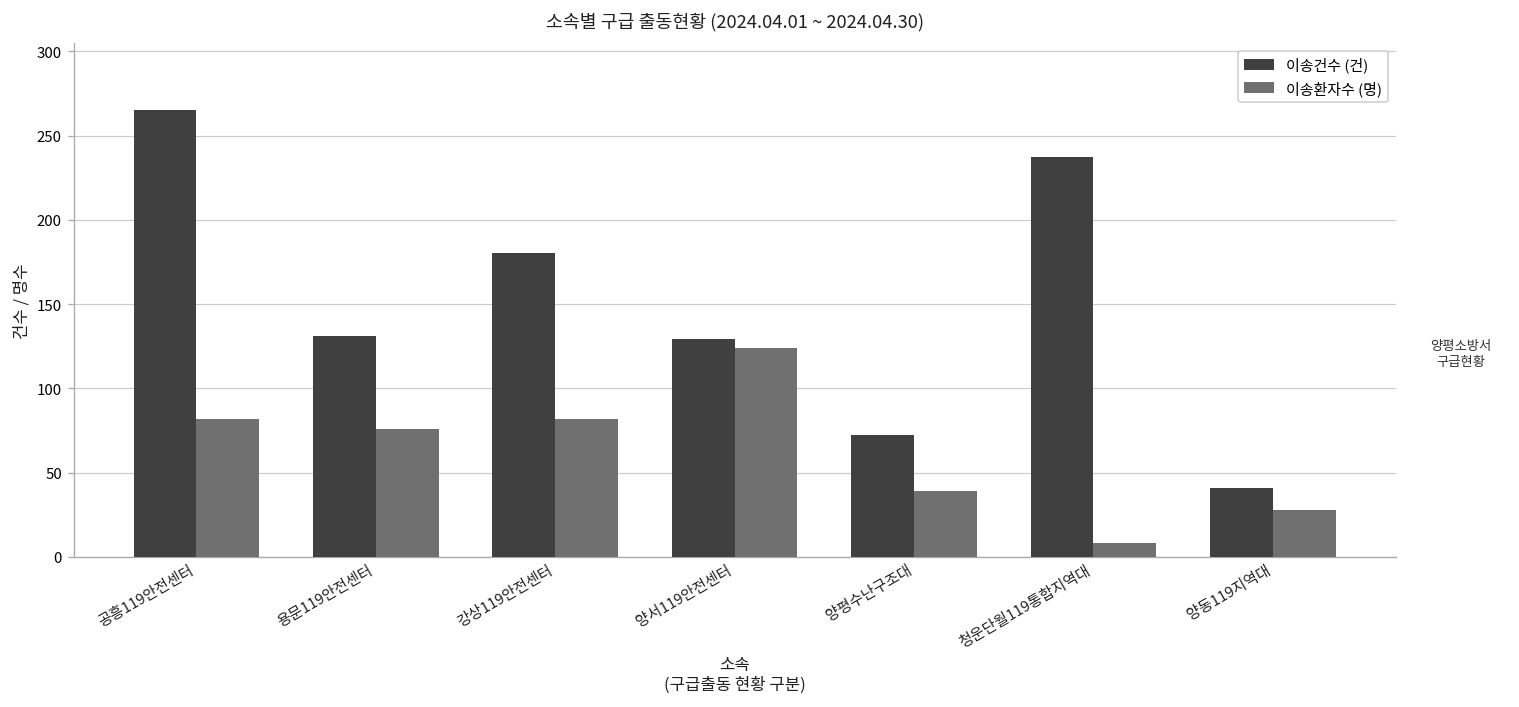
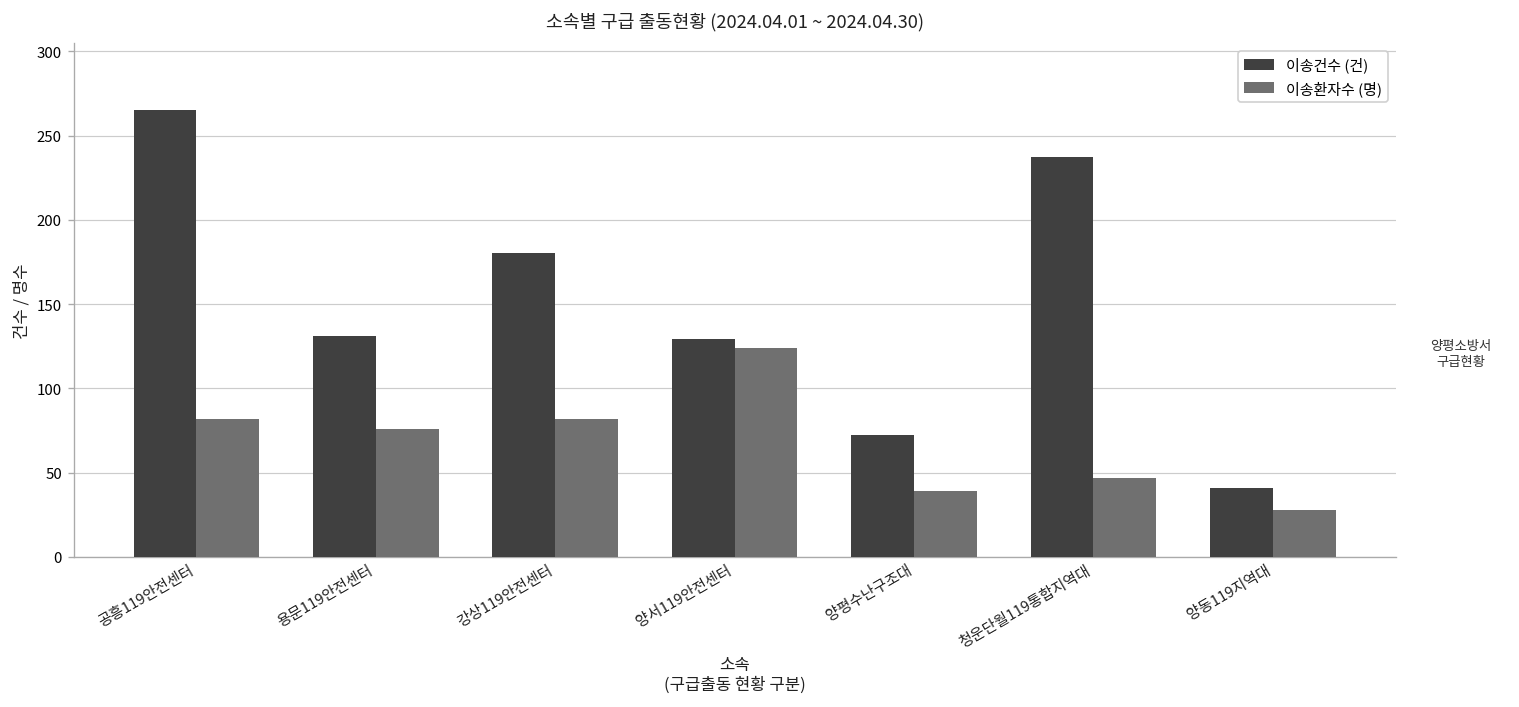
이송환자수 (명), 청운단월119통합지역대: 8 -> 47
